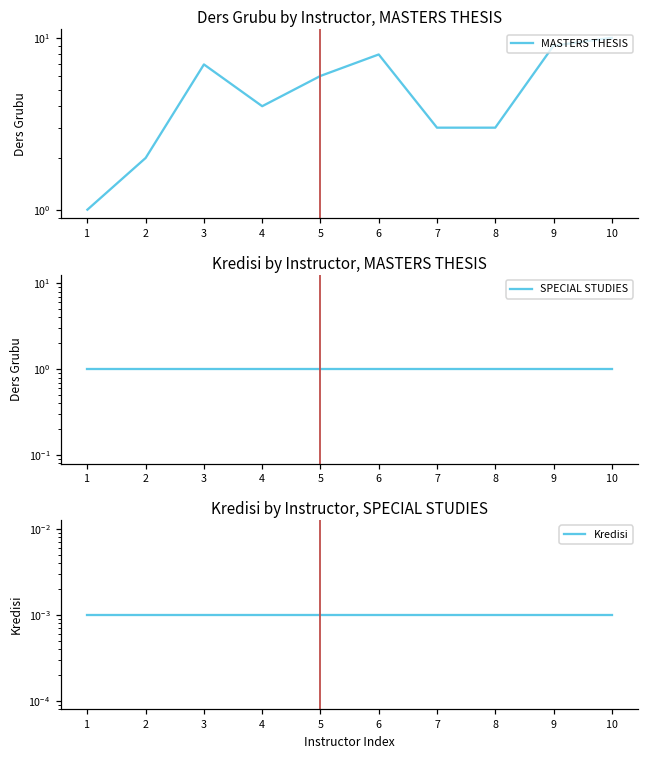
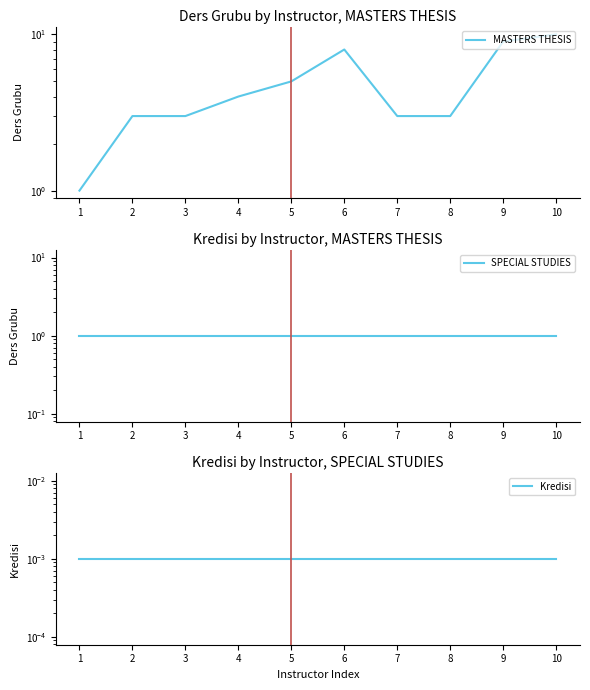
Ders Grubu by Instructor, MASTERS THESIS, 2: 2 -> 3
Ders Grubu by Instructor, MASTERS THESIS, 3: 7 -> 3
Ders Grubu by Instructor, MASTERS THESIS, 5: 6 -> 5
